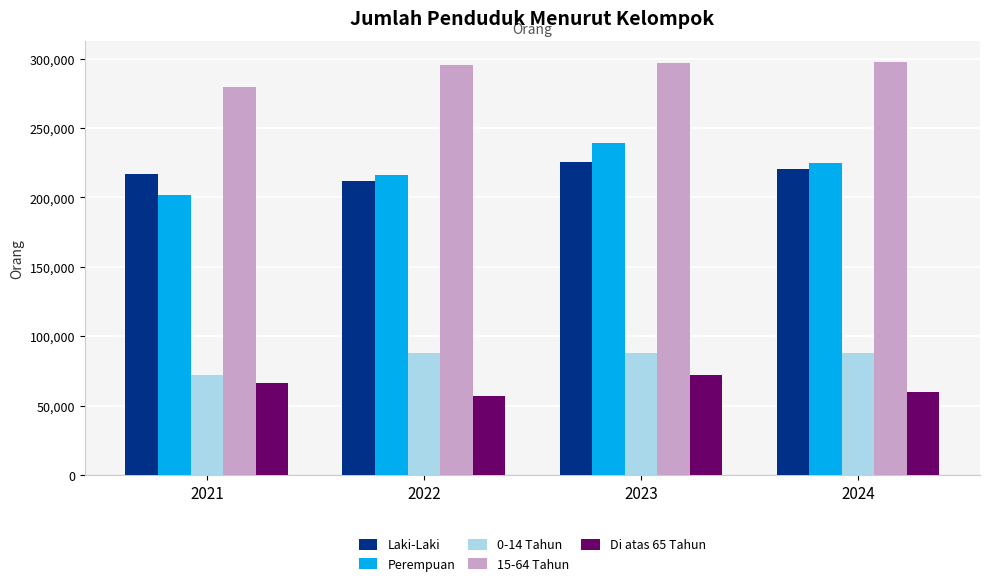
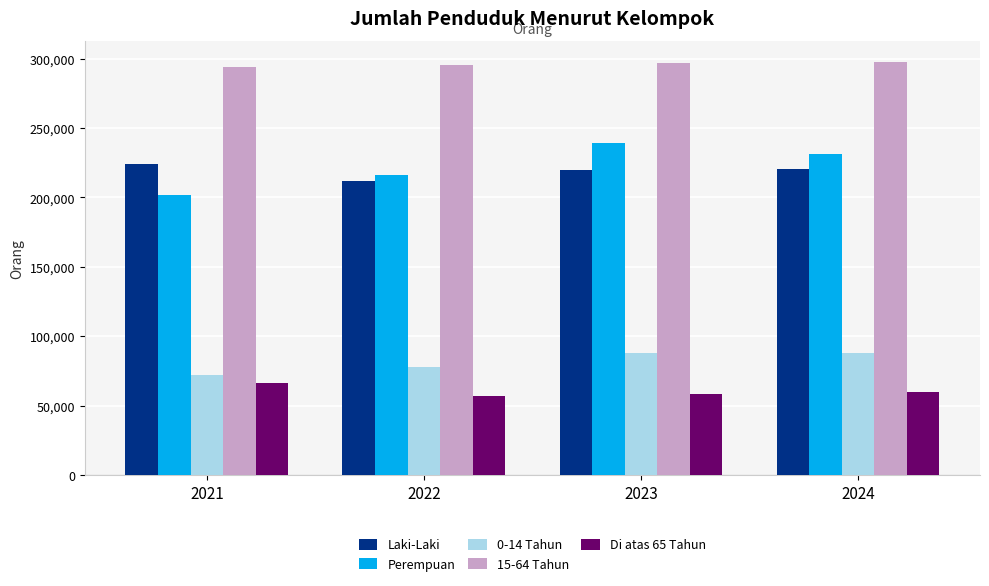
Laki-Laki, 2021: 217,000 -> 224,000
15-64 Tahun, 2021: 280,000 -> 294,000
0-14 Tahun, 2022: 88,000 -> 78,000
Laki-Laki, 2023: 225,000 -> 219,000
Di atas 65 Tahun, 2023: 72,000 -> 58,000
Perempuan, 2024: 225,000 -> 231,000
